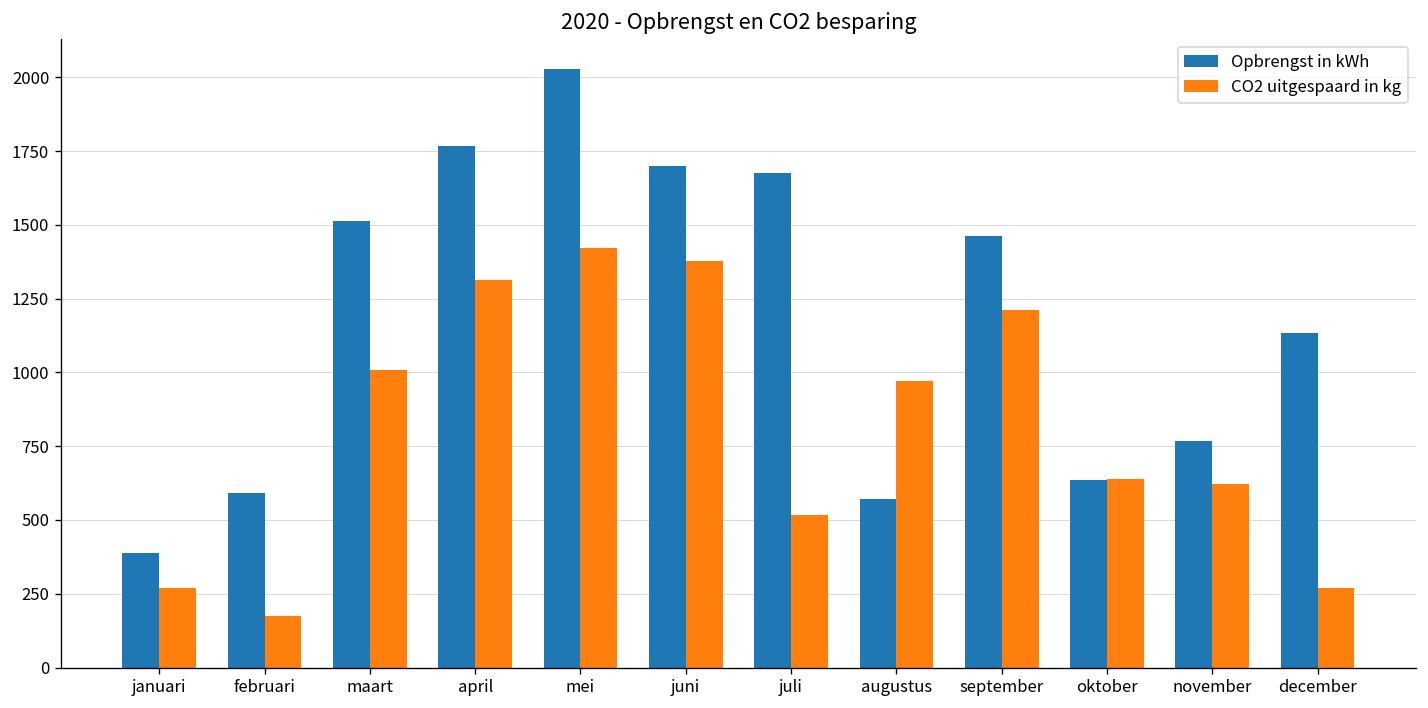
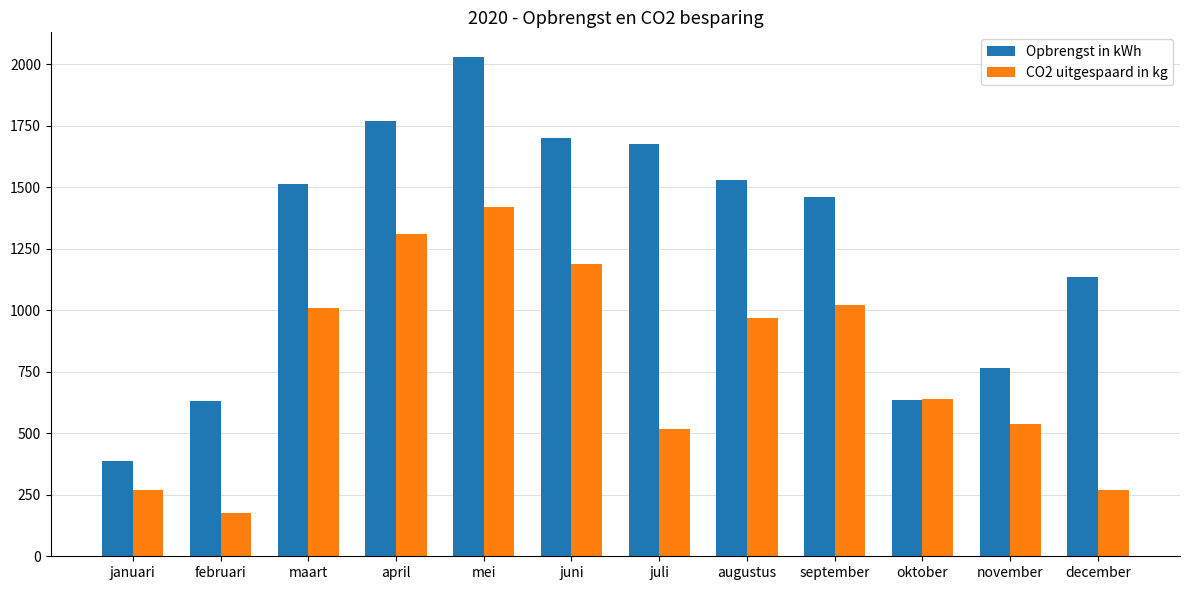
Opbrengst in kWh, februari: 590 -> 630
CO2 uitgespaard in kg, juni: 1380 -> 1190
Opbrengst in kWh, augustus: 570 -> 1530
CO2 uitgespaard in kg, september: 1210 -> 1020
CO2 uitgespaard in kg, november: 620 -> 540
